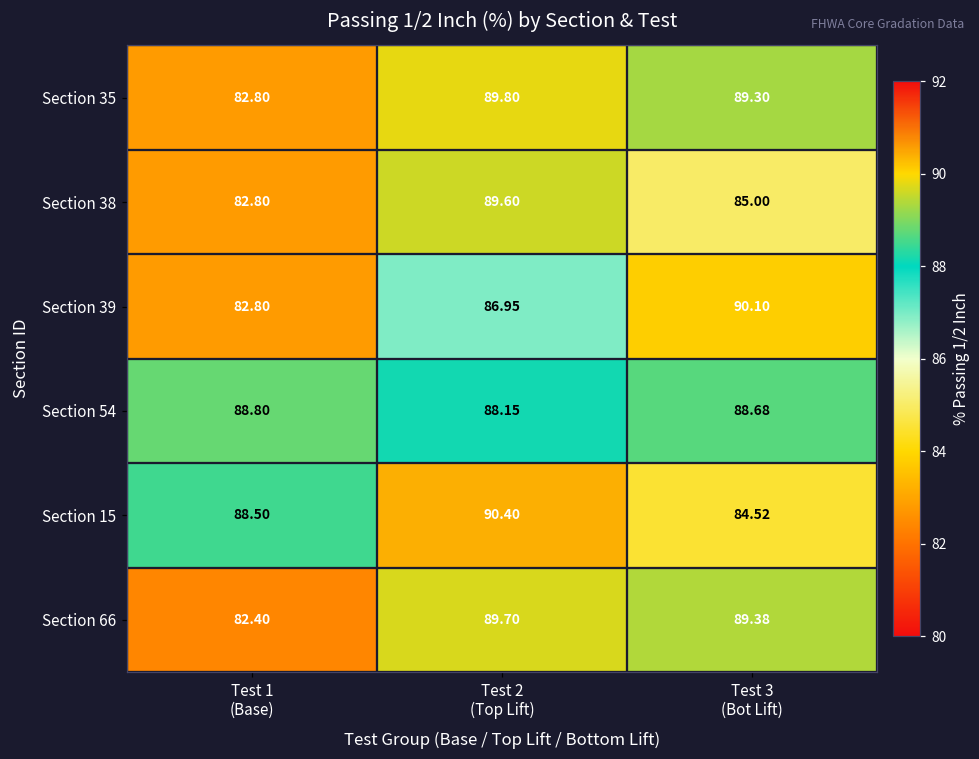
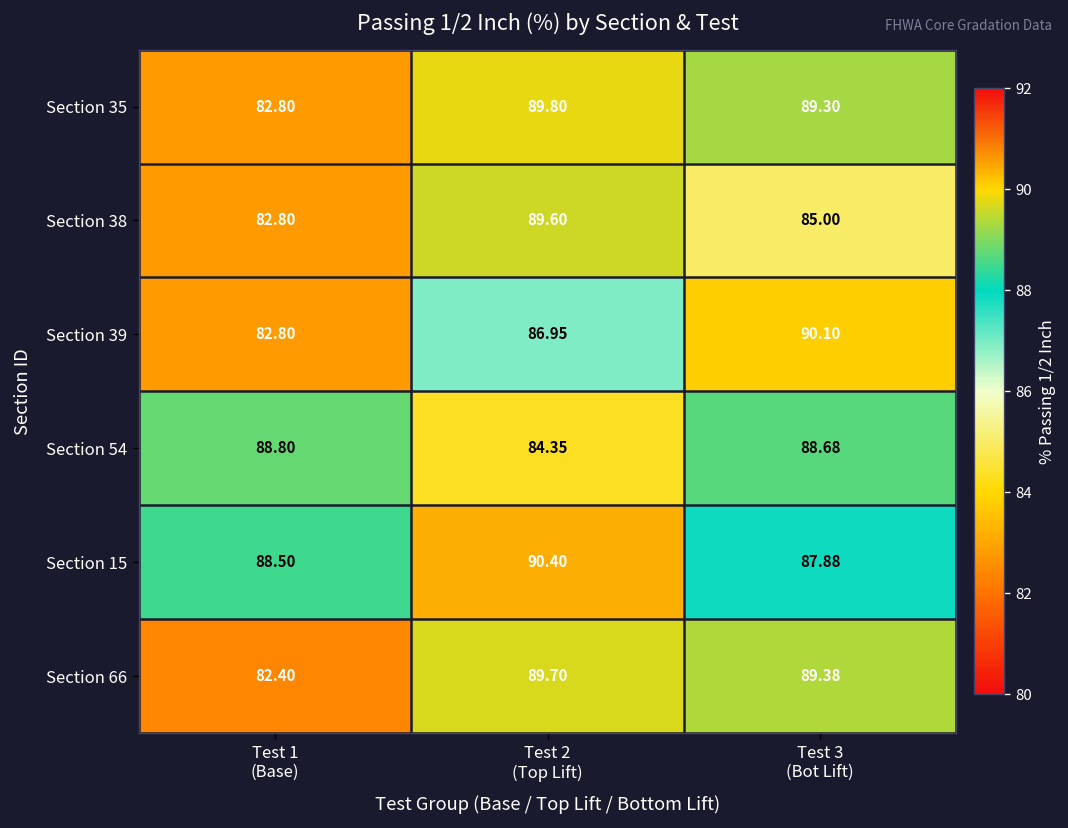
Section 54, Test 2 (Top Lift): 88.15 -> 84.35
Section 15, Test 3 (Bot Lift): 84.52 -> 87.88
